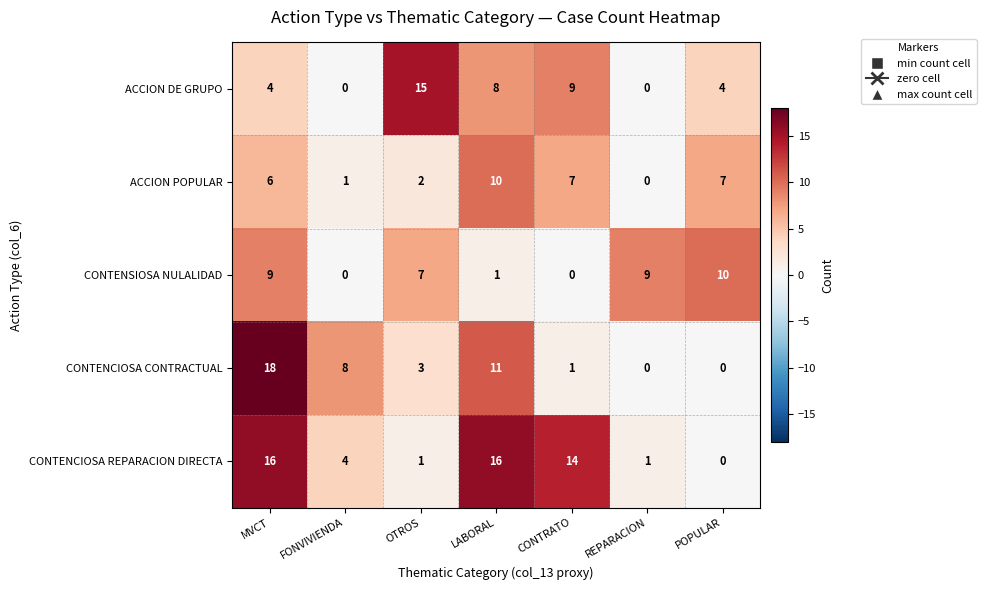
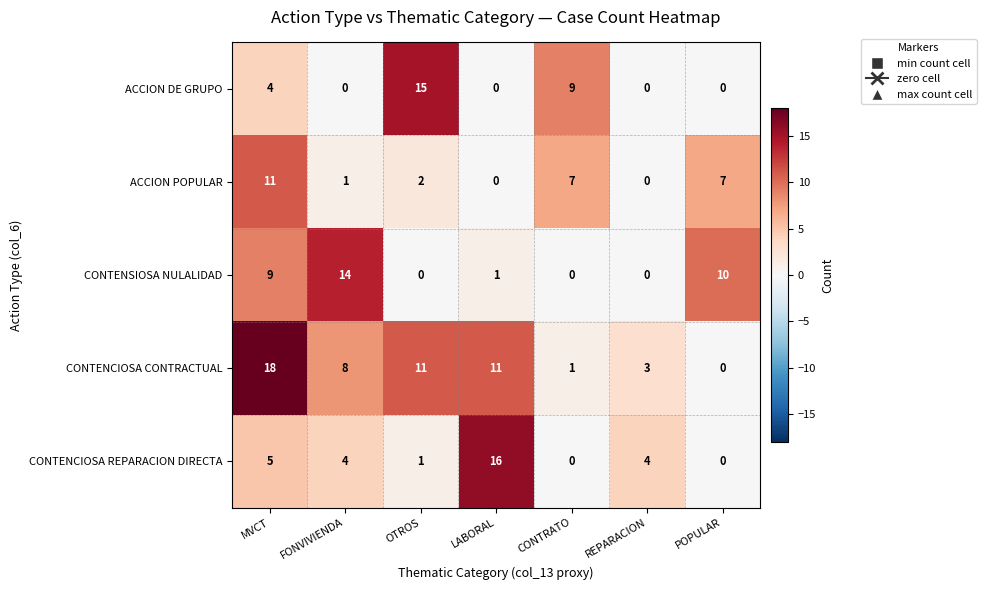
ACCION DE GRUPO, LABORAL: 8 -> 0
ACCION DE GRUPO, POPULAR: 4 -> 0
ACCION POPULAR, MVCT: 6 -> 11
ACCION POPULAR, LABORAL: 10 -> 0
CONTENSIOSA NULALIDAD, FONVIVIENDA: 0 -> 14
CONTENSIOSA NULALIDAD, OTROS: 7 -> 0
CONTENSIOSA NULALIDAD, REPARACION: 9 -> 0
CONTENCIOSA CONTRACTUAL, OTROS: 3 -> 11
CONTENCIOSA CONTRACTUAL, REPARACION: 0 -> 3
CONTENCIOSA REPARACION DIRECTA, MVCT: 16 -> 5
CONTENCIOSA REPARACION DIRECTA, CONTRATO: 14 -> 0
CONTENCIOSA REPARACION DIRECTA, REPARACION: 1 -> 4
